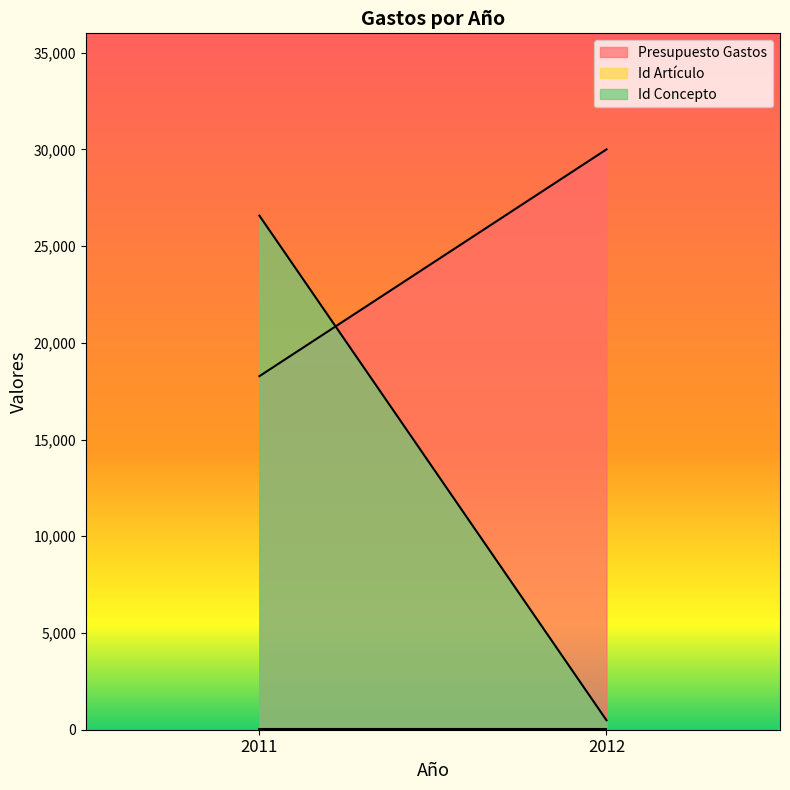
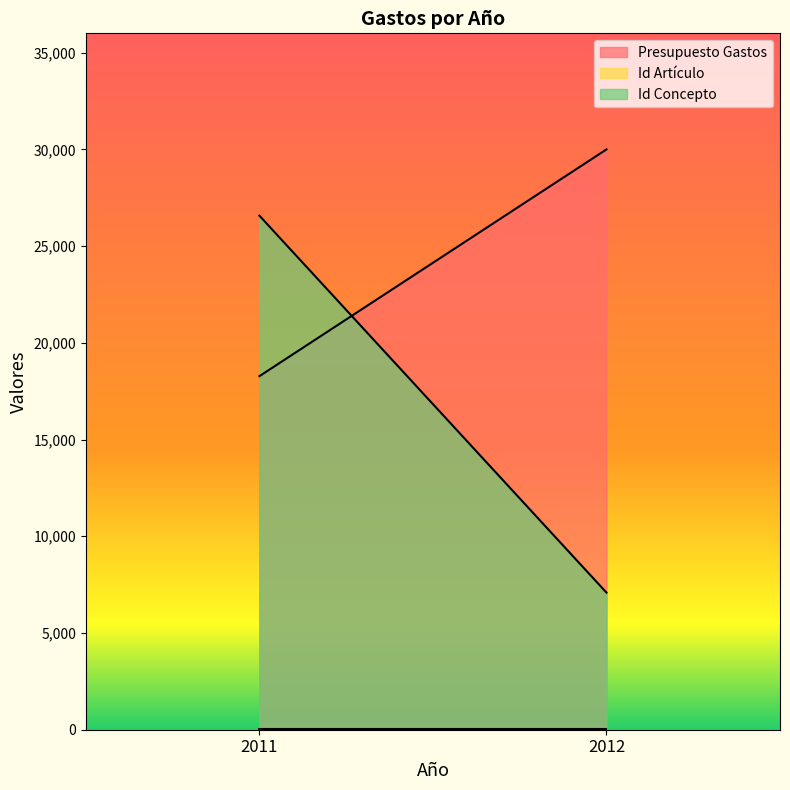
Id Concepto, 2012: 500 -> 7,100
